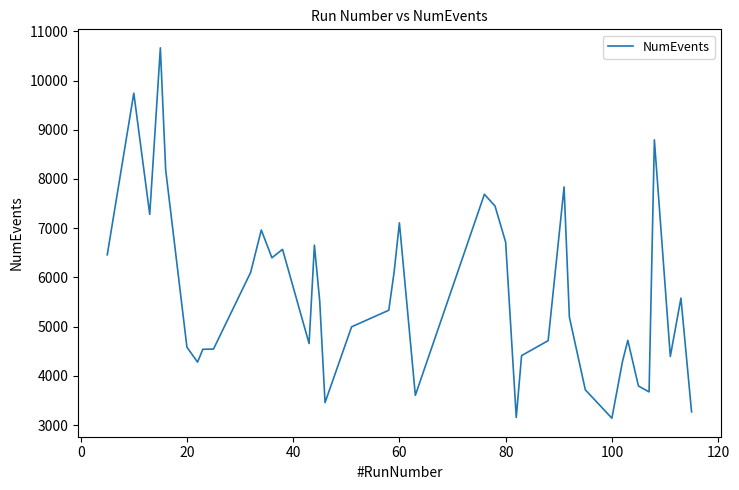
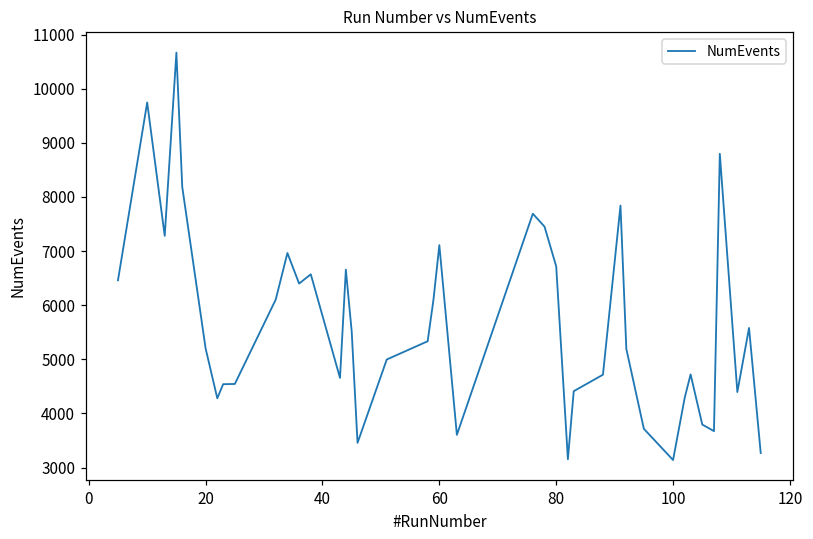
20: 4600 -> 5200
